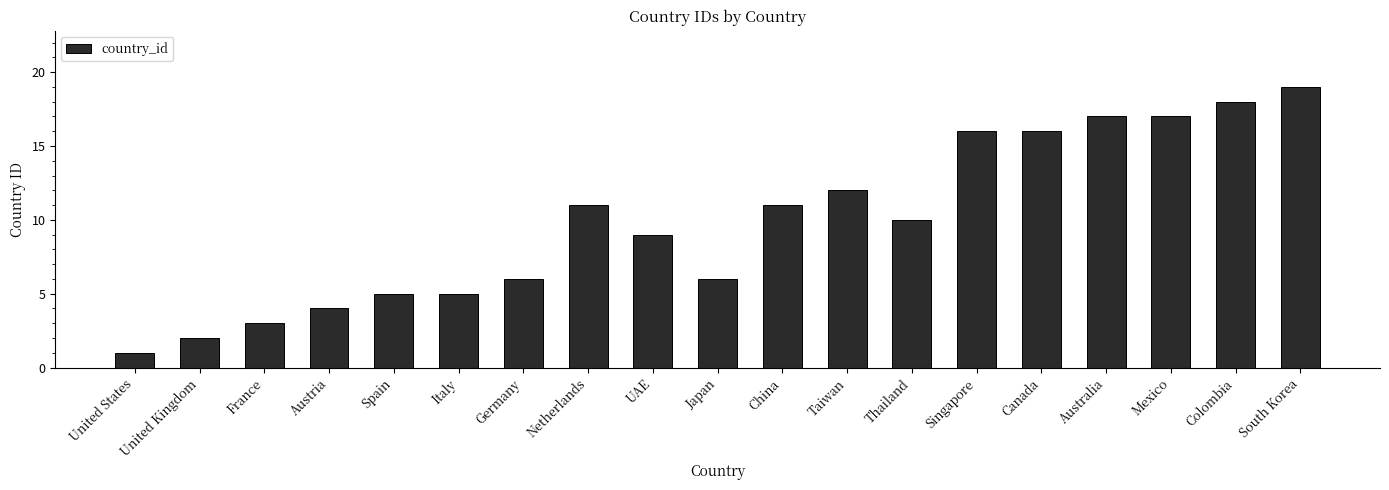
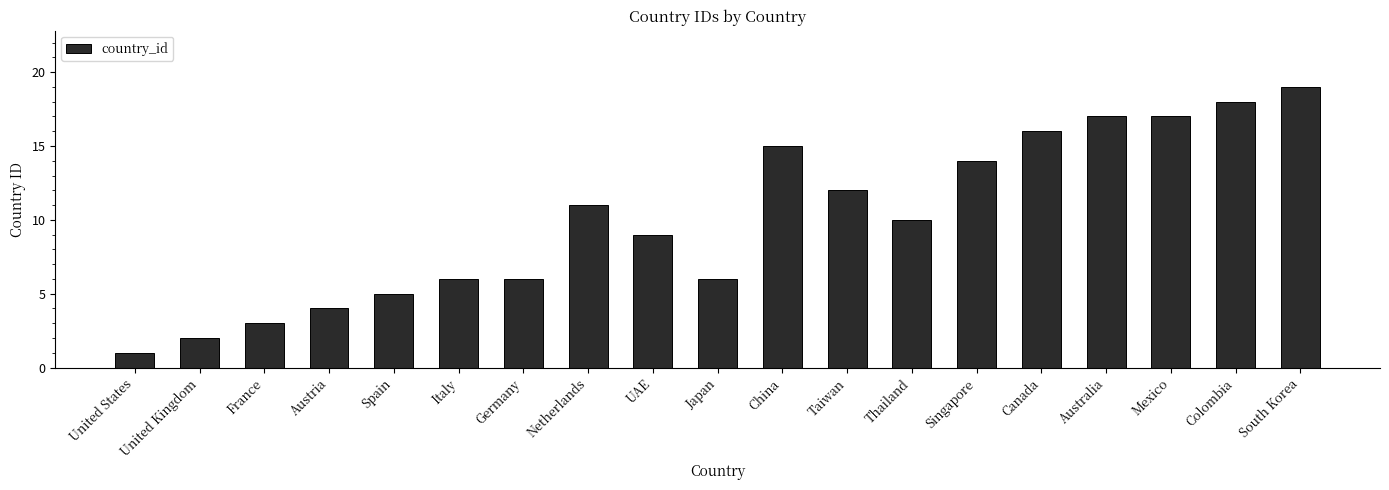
Italy: 5 -> 6
China: 11 -> 15
Singapore: 16 -> 14
